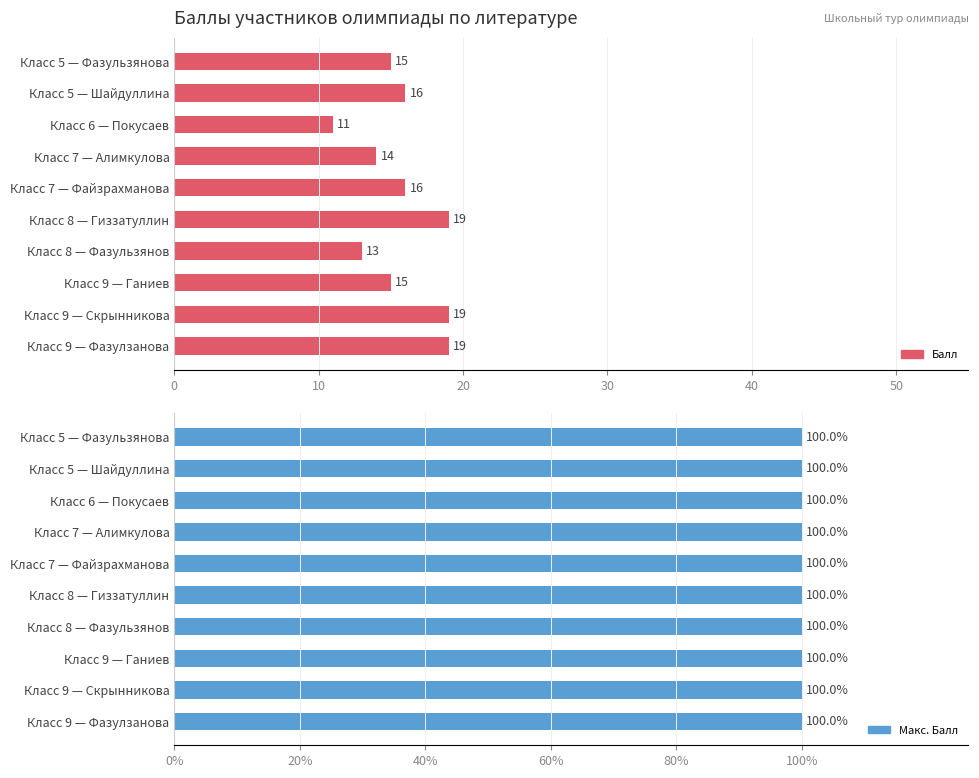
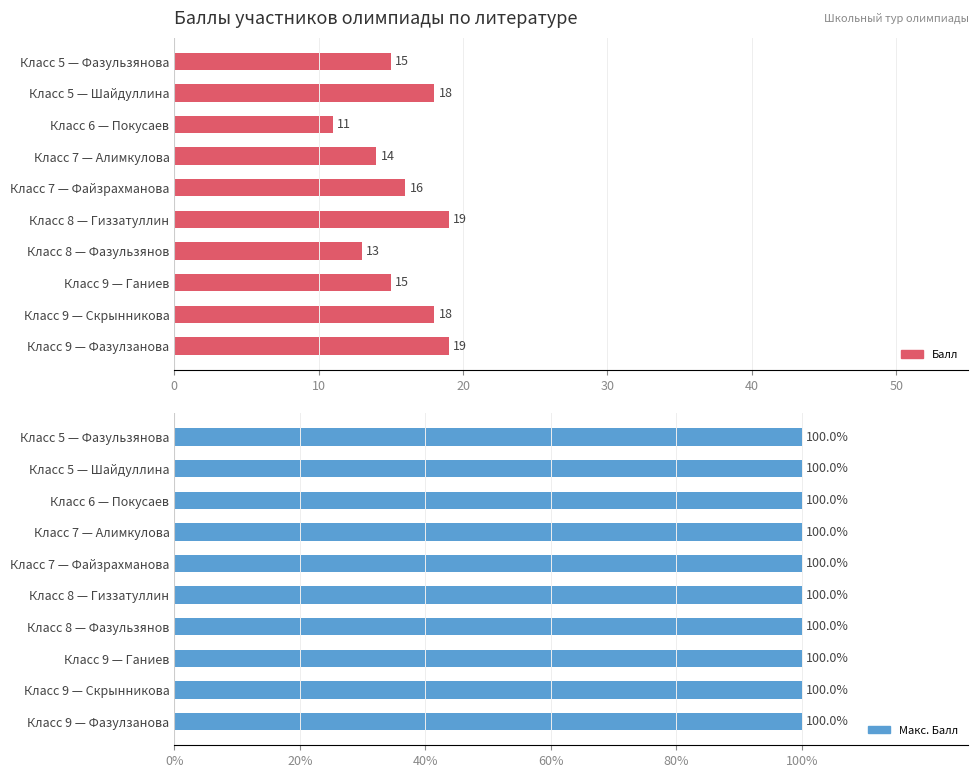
Баллы участников олимпиады по литературе, Класс 5 — Шайдуллина: 16 -> 18
Баллы участников олимпиады по литературе, Класс 9 — Скрынникова: 19 -> 18
